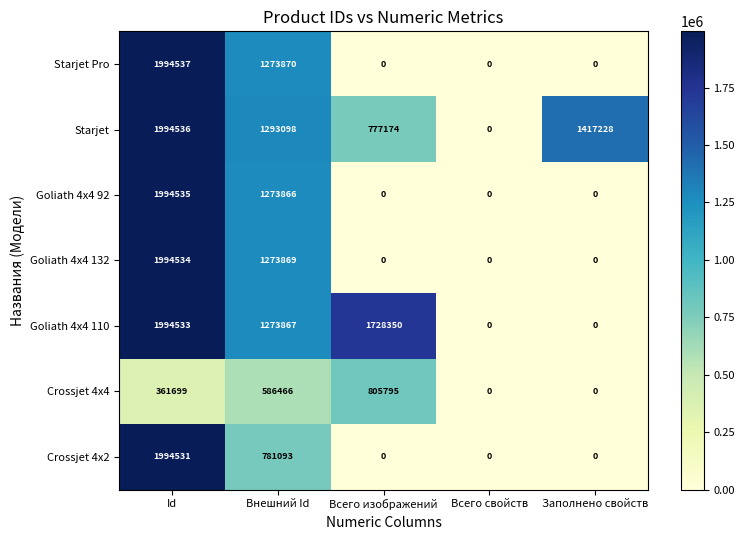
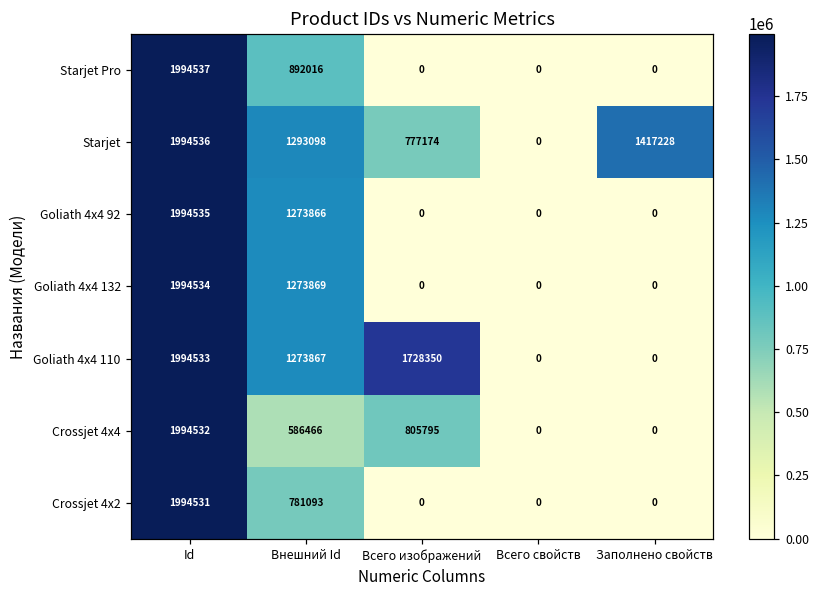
Starjet Pro, Внешний Id: 1273870 -> 892016
Crossjet 4x4, Id: 361699 -> 1994532
